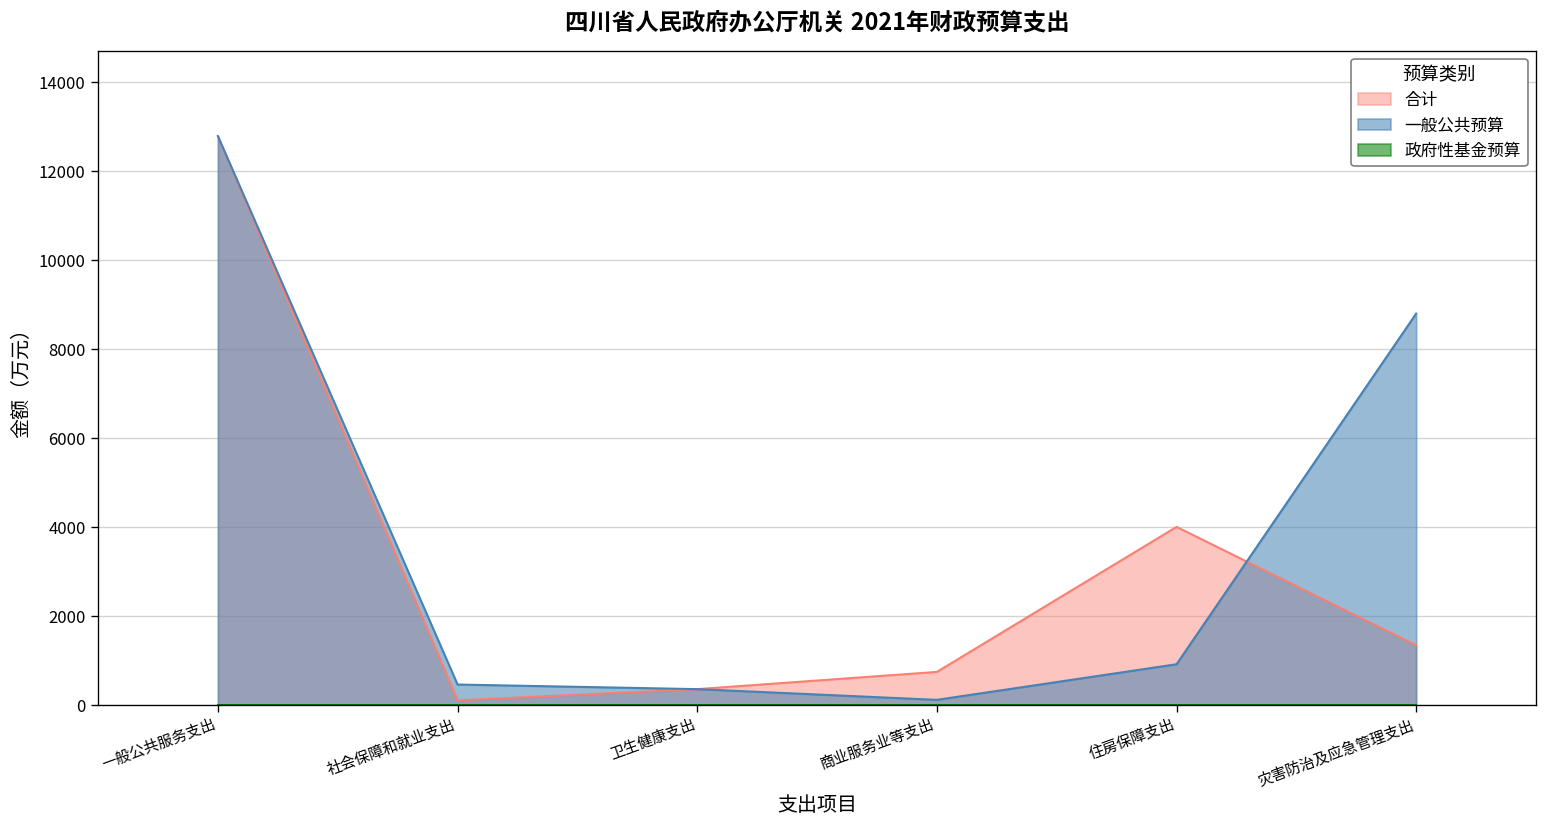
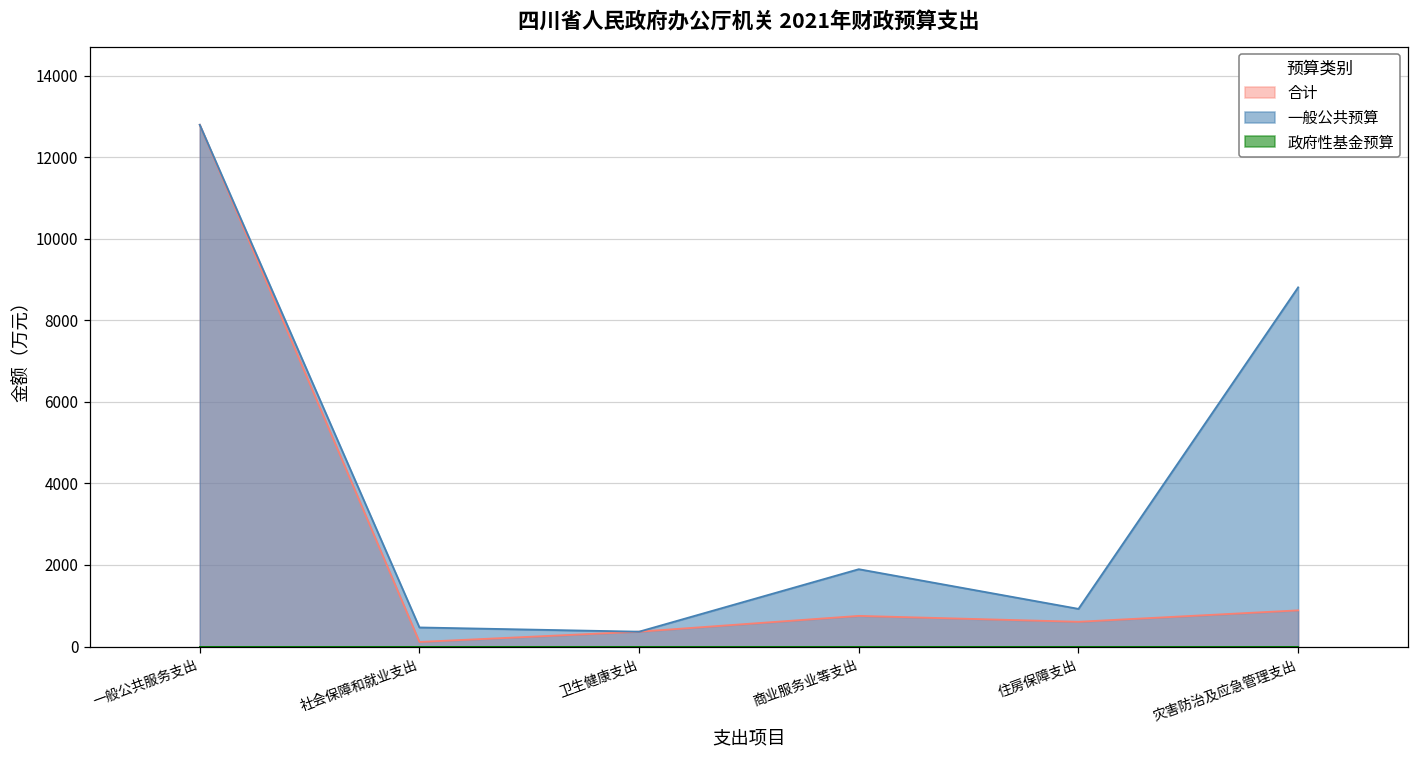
一般公共预算, 商业服务业等支出: 100 -> 1900
合计, 住房保障支出: 4000 -> 600
合计, 灾害防治及应急管理支出: 1400 -> 900
